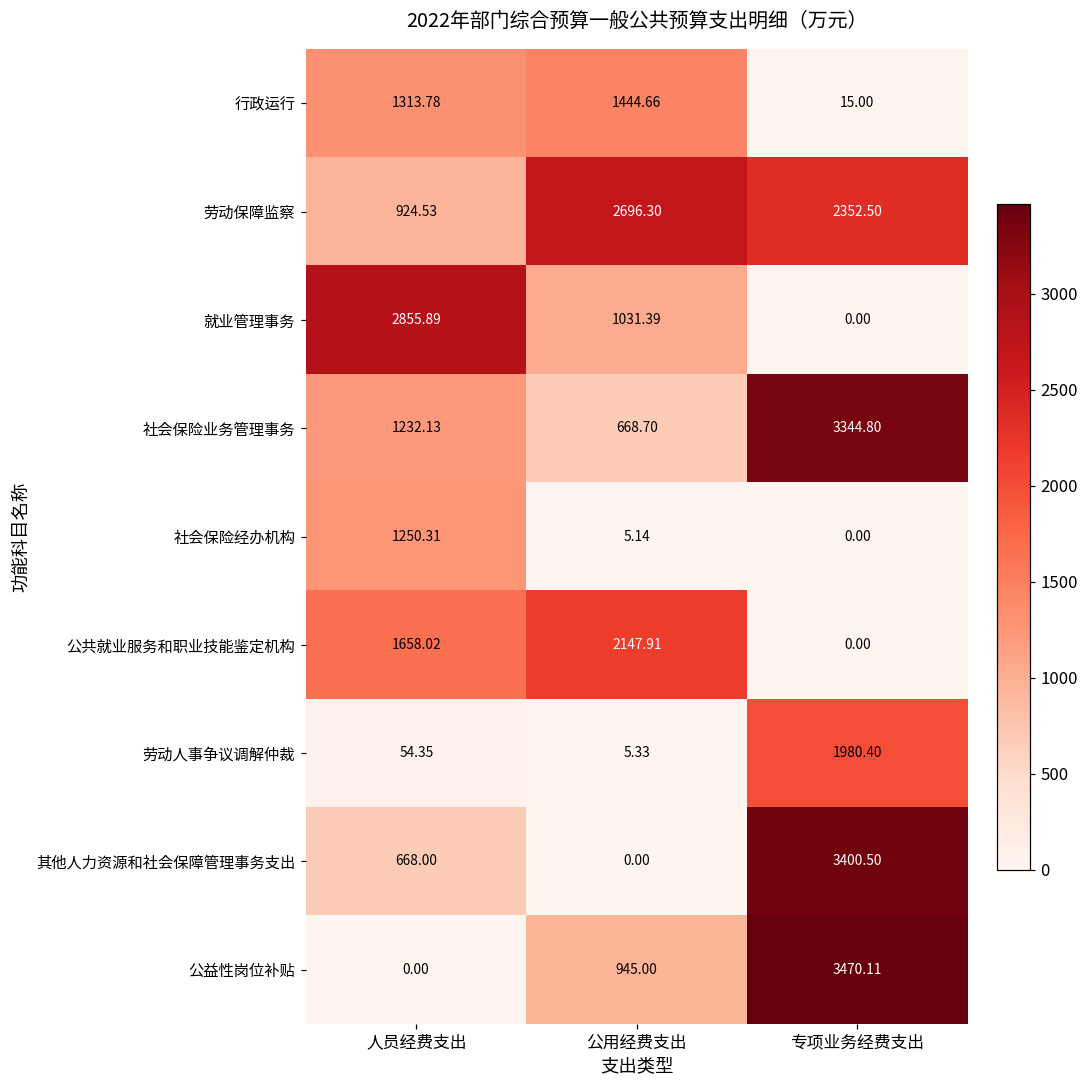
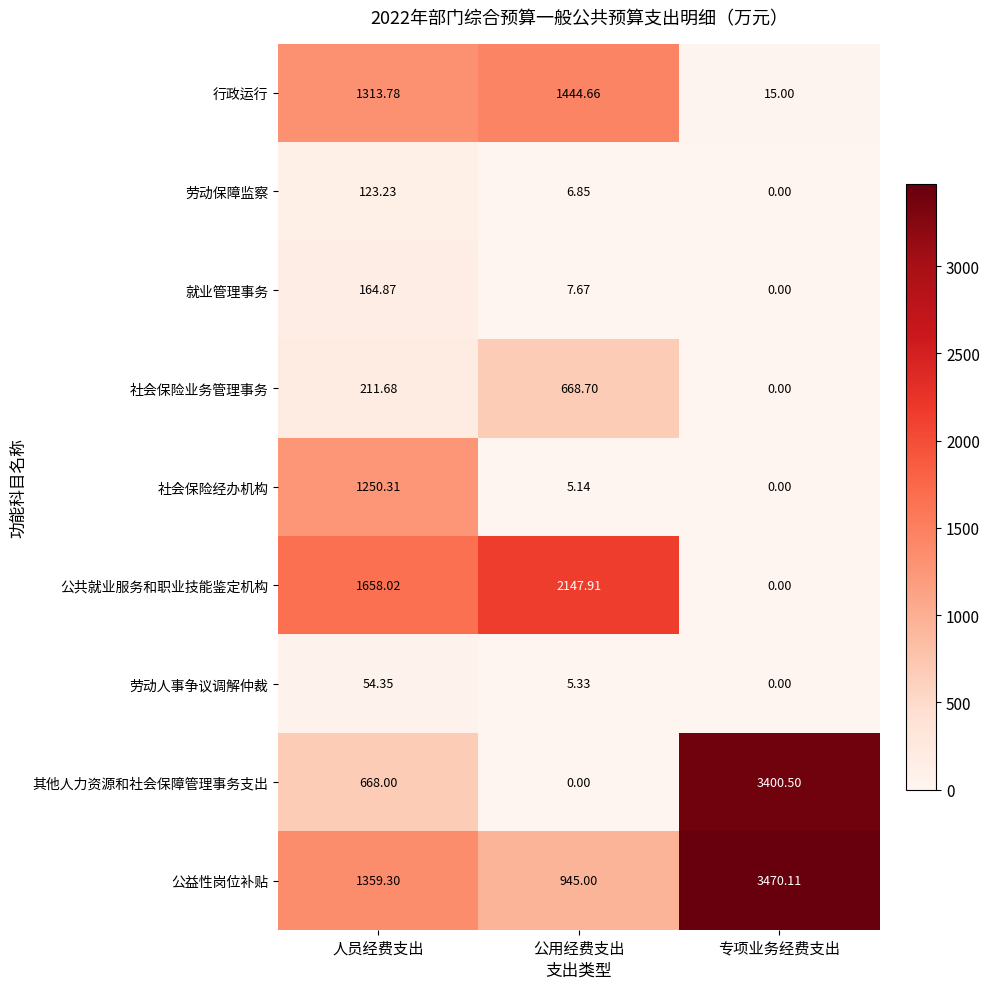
劳动保障监察, 人员经费支出: 924.53 -> 123.23
劳动保障监察, 公用经费支出: 2696.30 -> 6.85
劳动保障监察, 专项业务经费支出: 2352.50 -> 0.00
就业管理事务, 人员经费支出: 2855.89 -> 164.87
就业管理事务, 公用经费支出: 1031.39 -> 7.67
社会保险业务管理事务, 人员经费支出: 1232.13 -> 211.68
社会保险业务管理事务, 专项业务经费支出: 3344.80 -> 0.00
劳动人事争议调解仲裁, 专项业务经费支出: 1980.40 -> 0.00
公益性岗位补贴, 人员经费支出: 0.00 -> 1359.30
